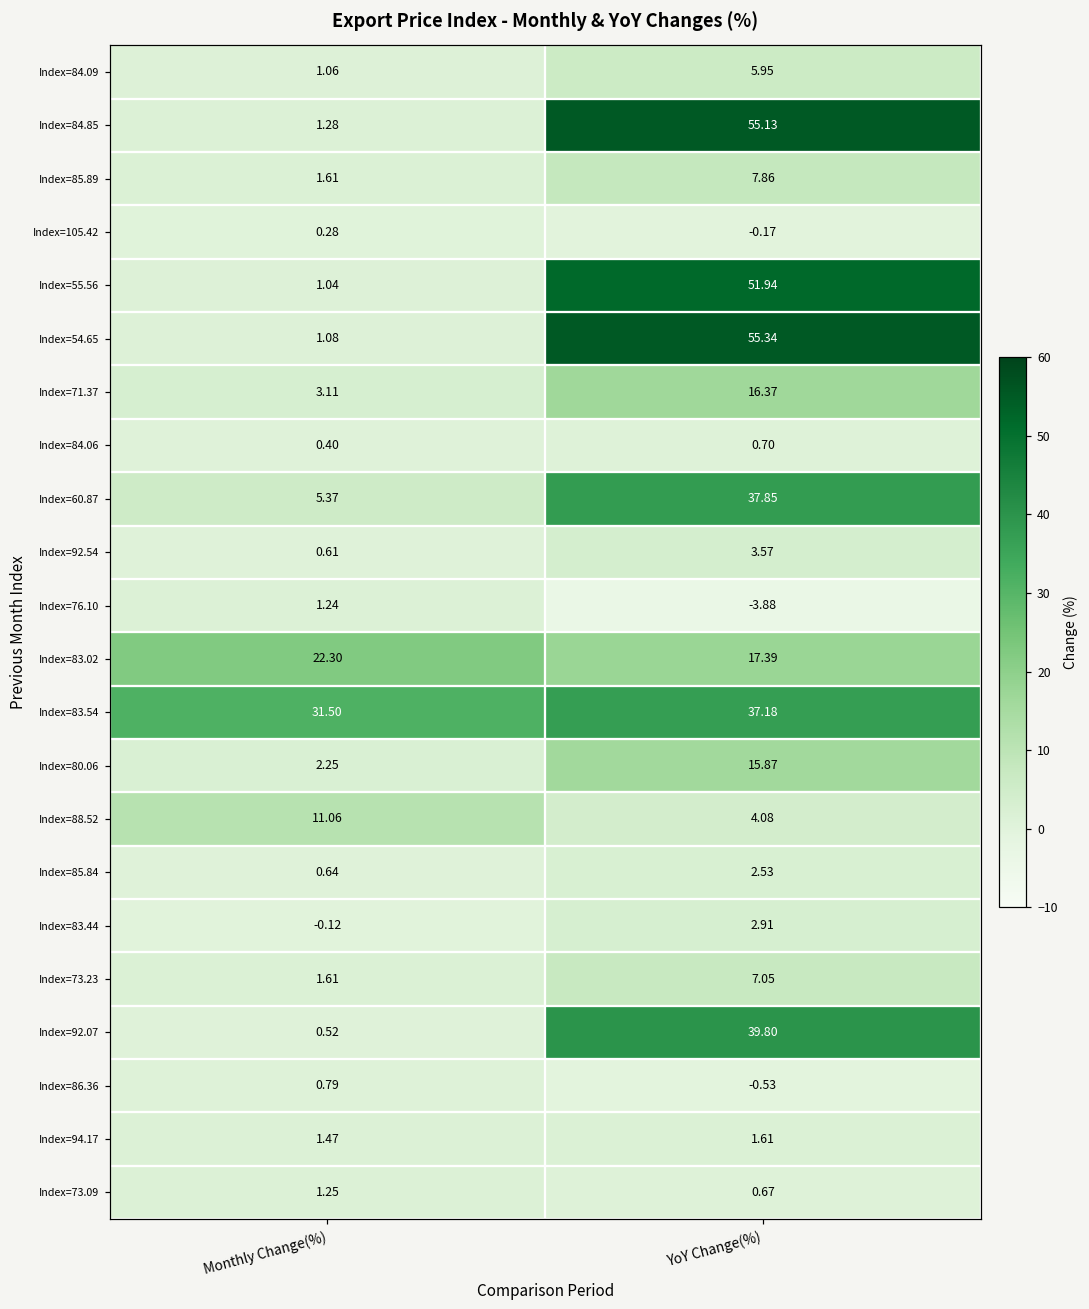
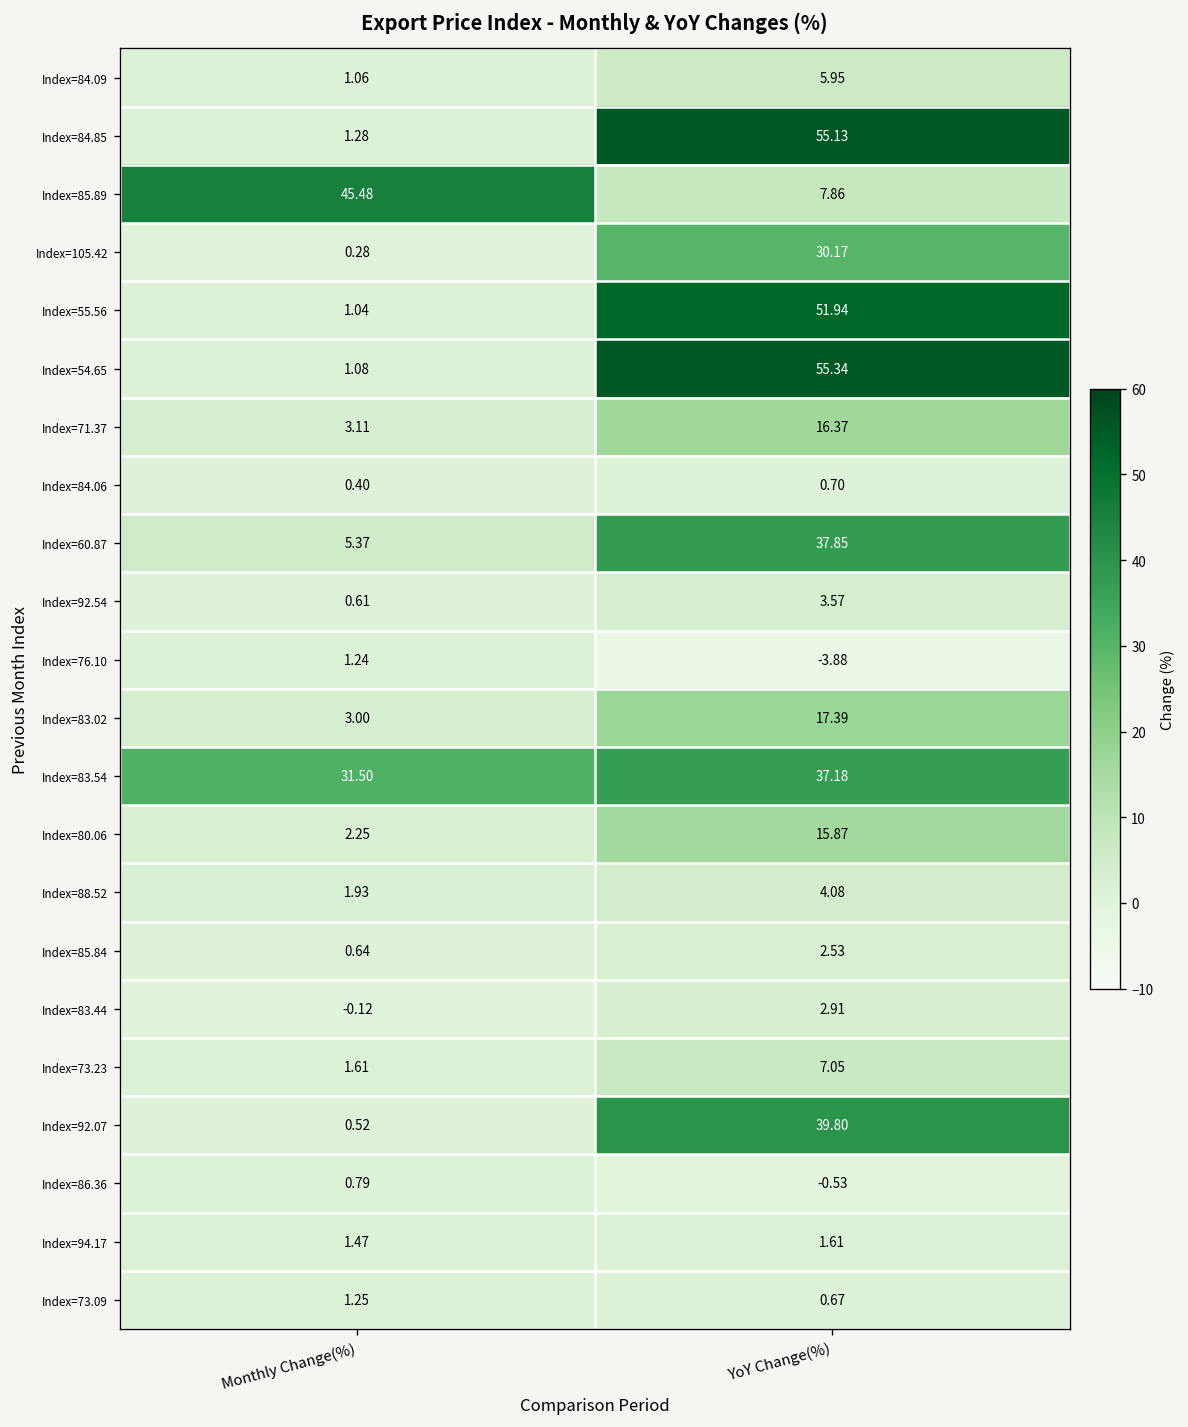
Index=85.89, Monthly Change(%): 1.61 -> 45.48
Index=105.42, YoY Change(%): -0.17 -> 30.17
Index=83.02, Monthly Change(%): 22.30 -> 3.00
Index=88.52, Monthly Change(%): 11.06 -> 1.93
